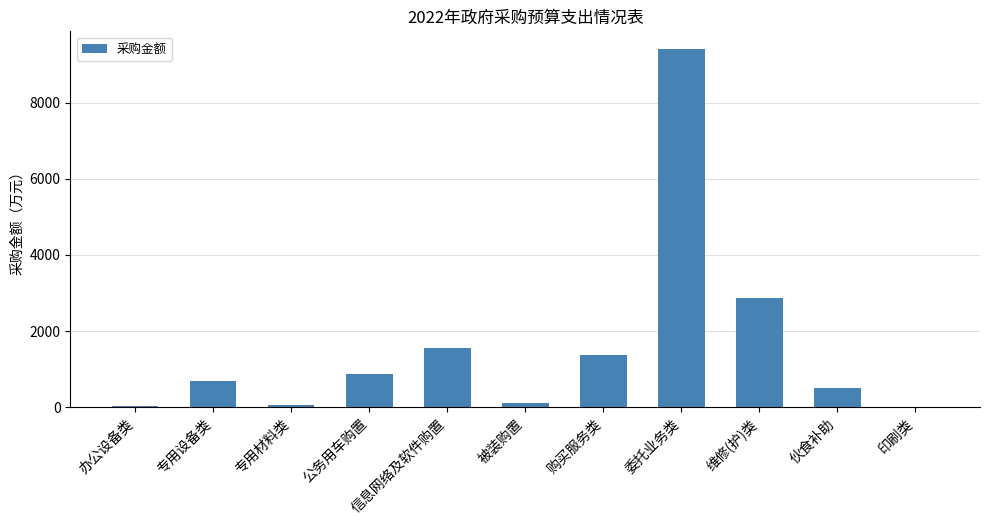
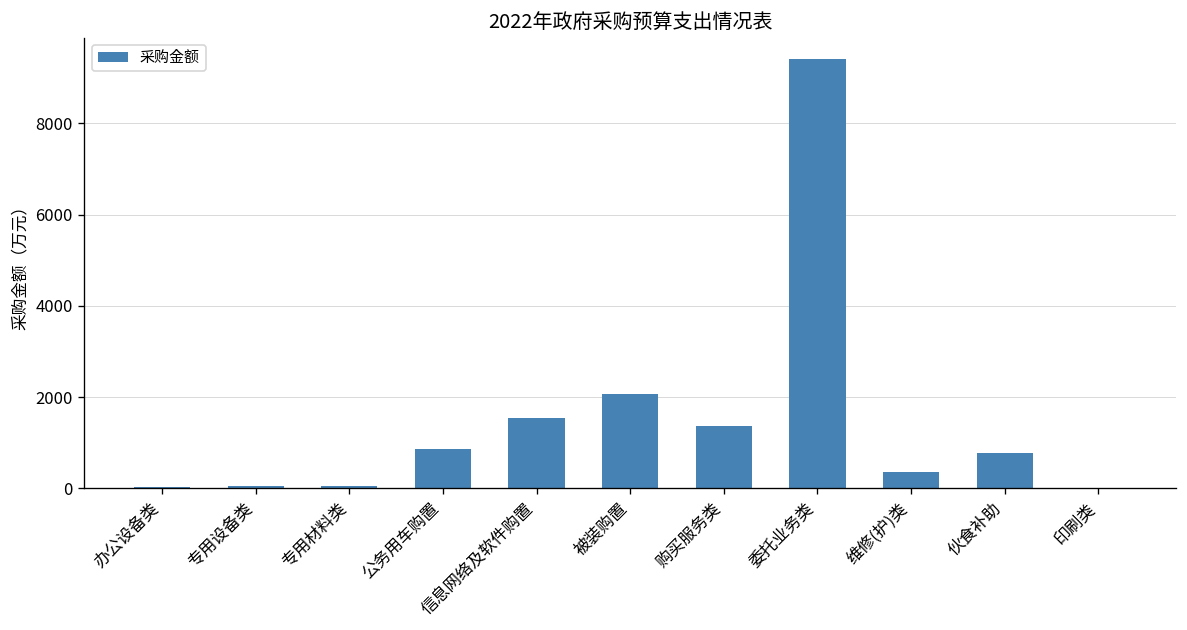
专用设备类: 700 -> 100
被装购置: 100 -> 2100
维修(护)类: 2900 -> 400
伙食补助: 500 -> 800
